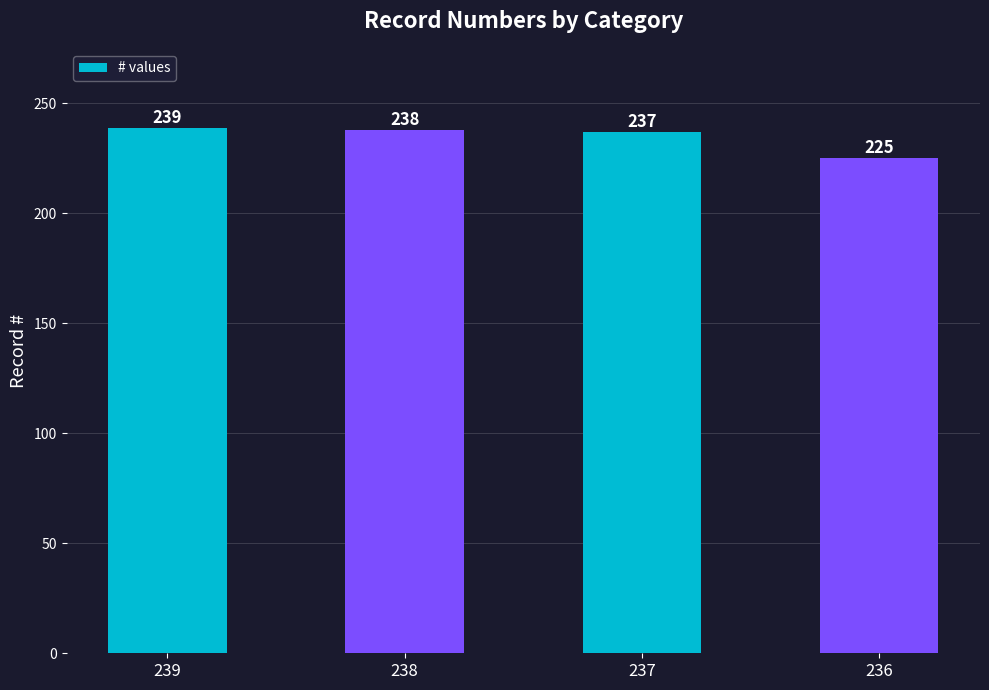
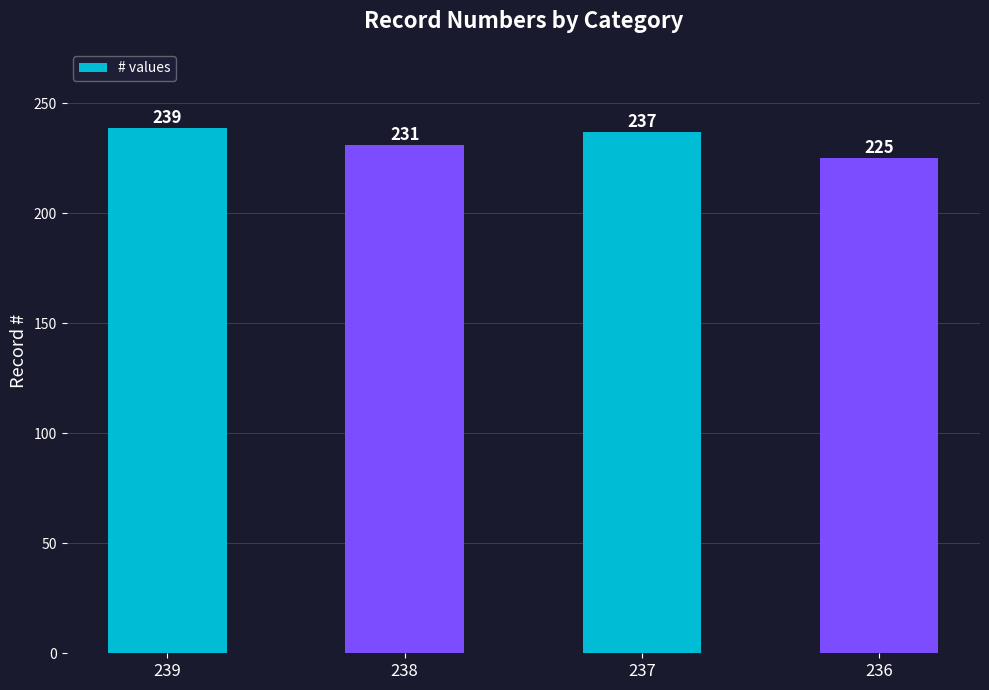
238: 238 -> 231
